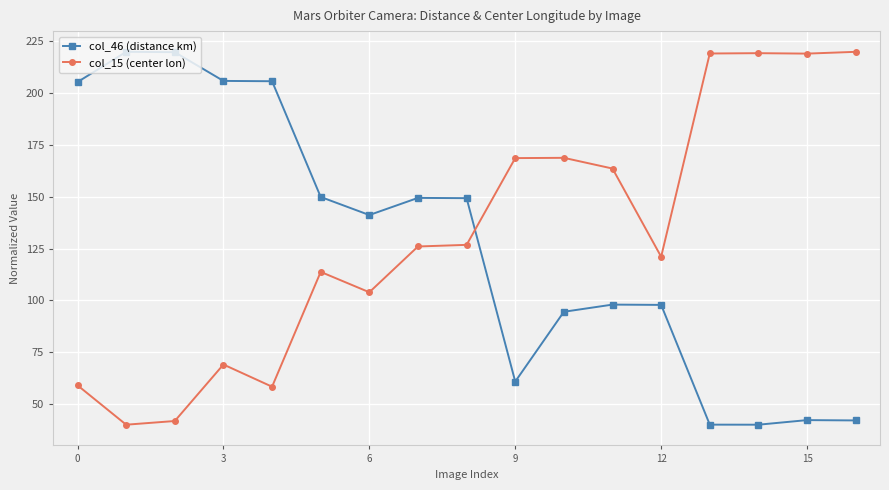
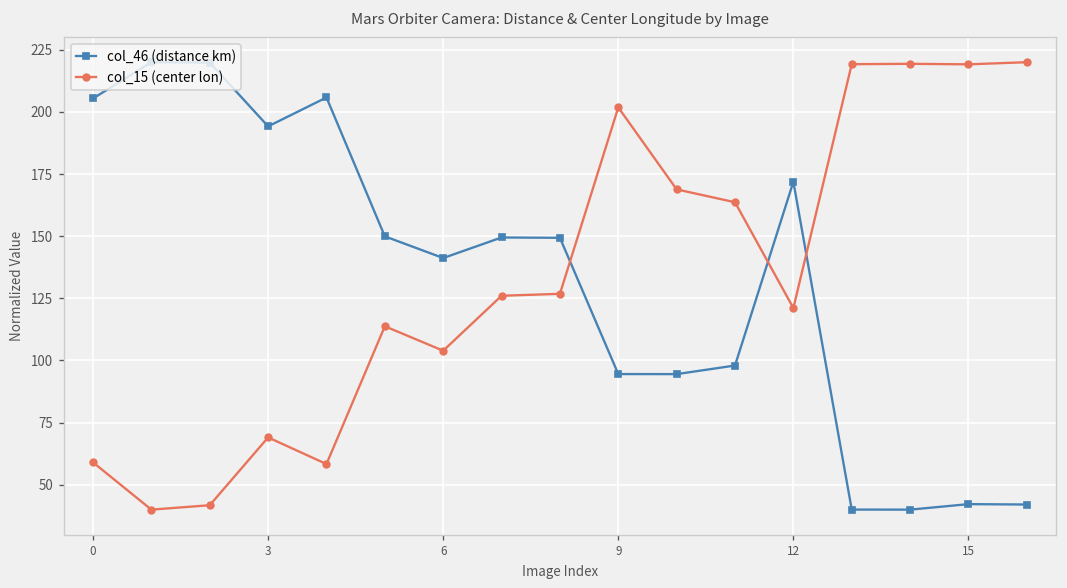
col_46 (distance km), 3: 206 -> 194
col_46 (distance km), 9: 61 -> 95
col_15 (center lon), 9: 169 -> 202
col_46 (distance km), 12: 98 -> 172
